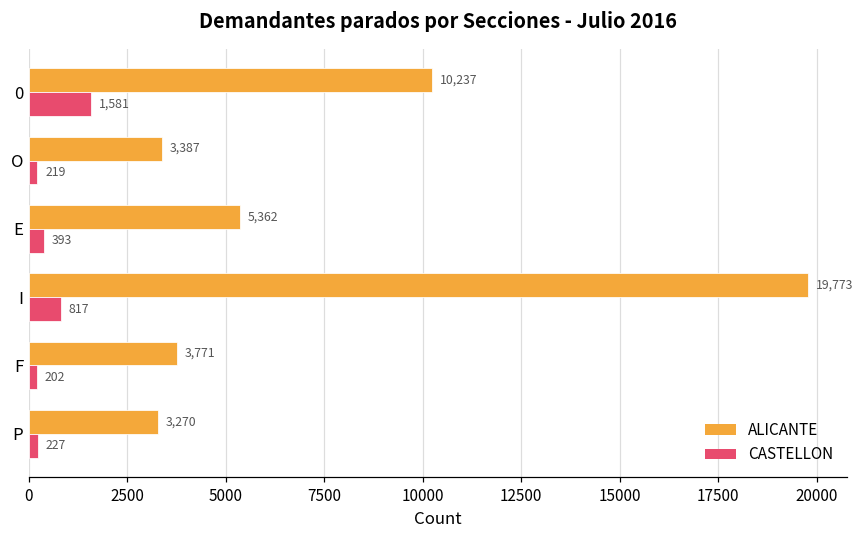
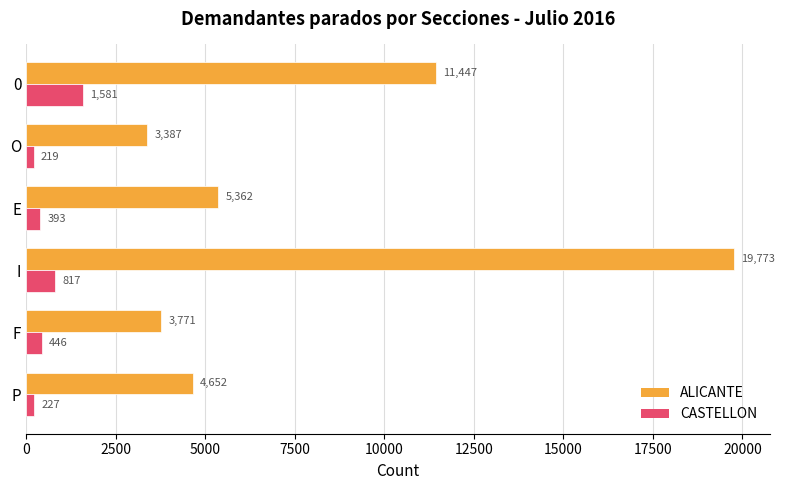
ALICANTE, 0: 10,237 -> 11,447
CASTELLON, F: 202 -> 446
ALICANTE, P: 3,270 -> 4,652
